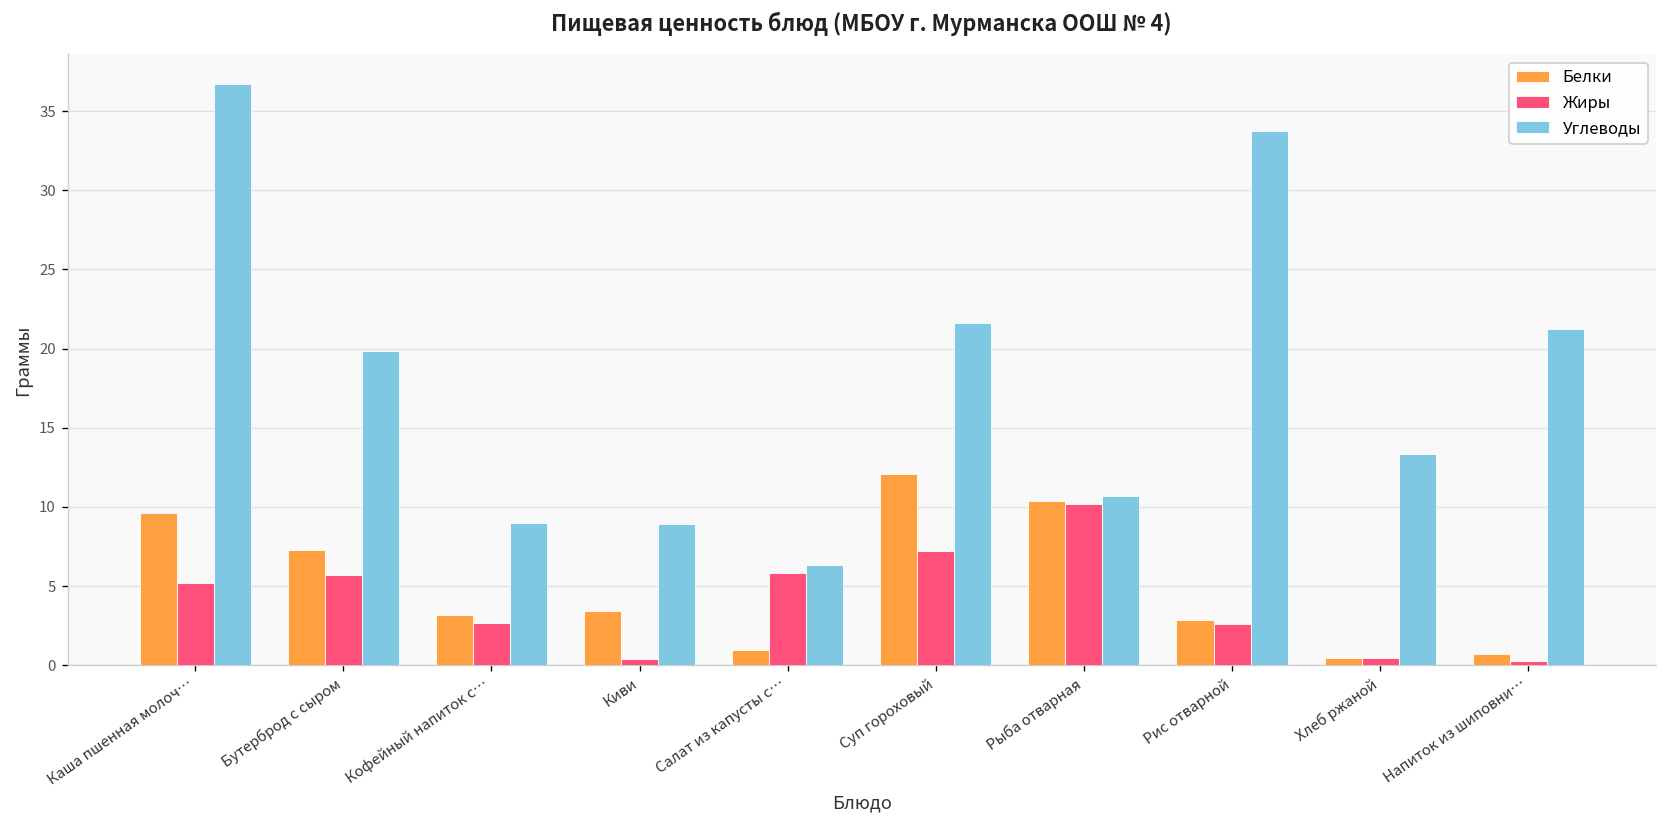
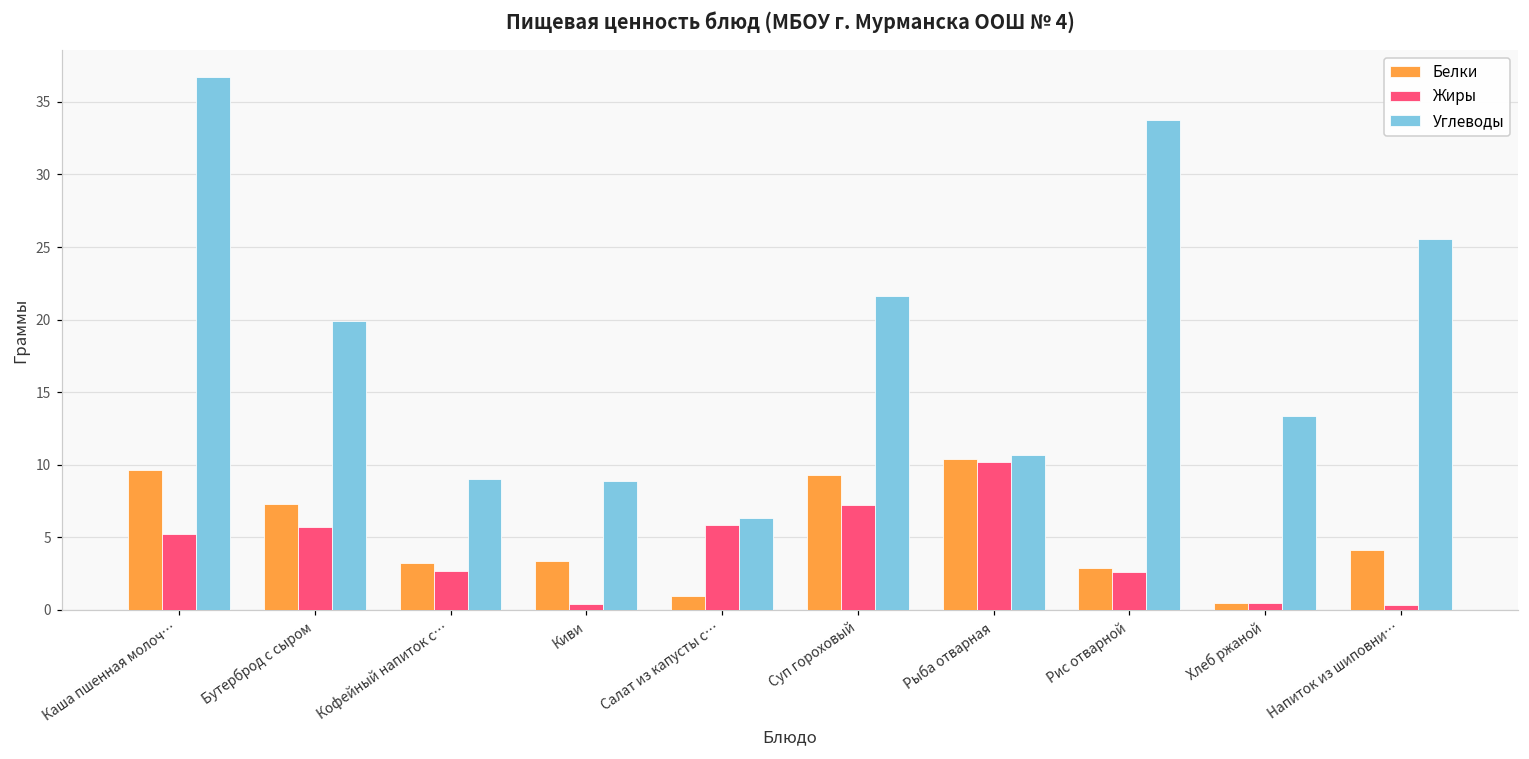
Белки, Суп гороховый: 12.1 -> 9.3
Белки, Напиток из шиповни…: 0.7 -> 4.1
Углеводы, Напиток из шиповни…: 21.2 -> 25.6
